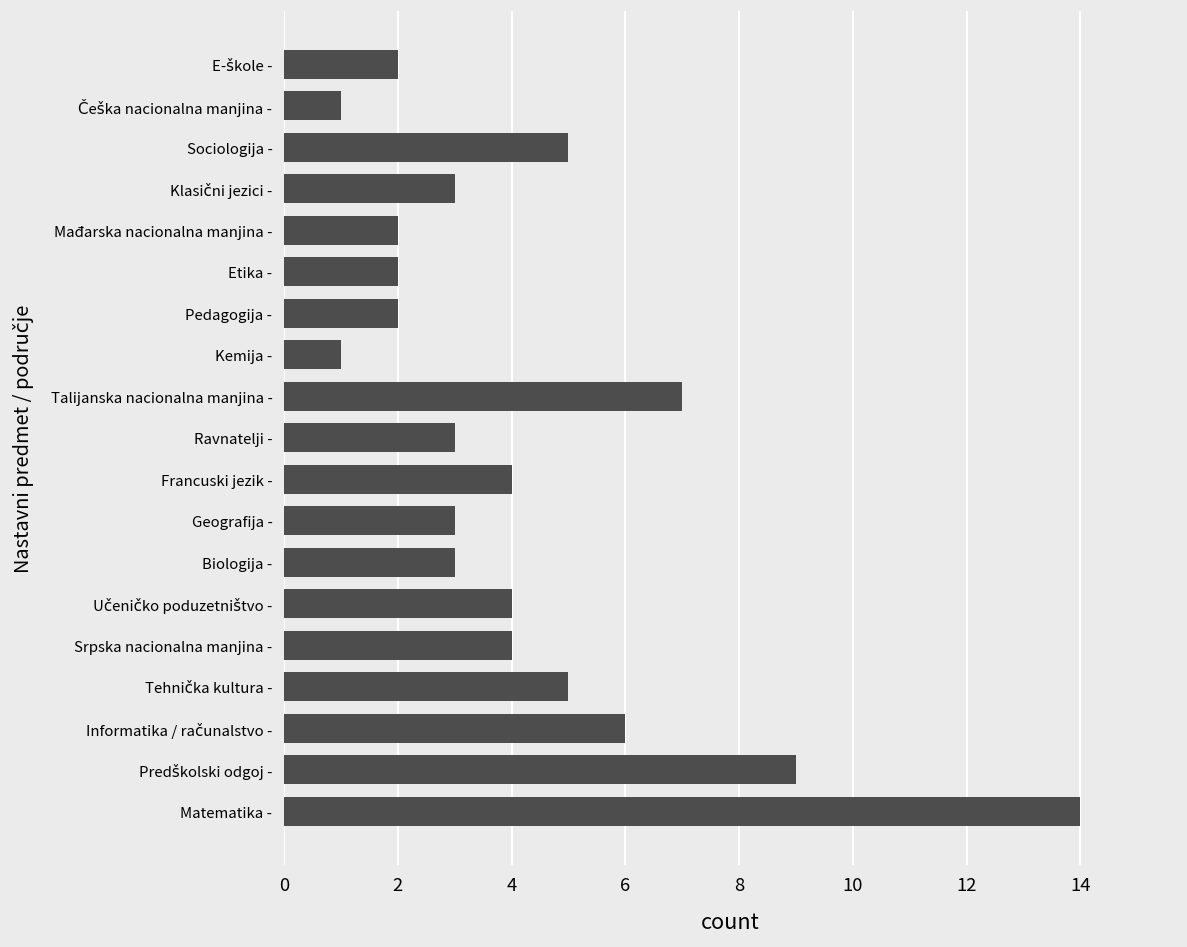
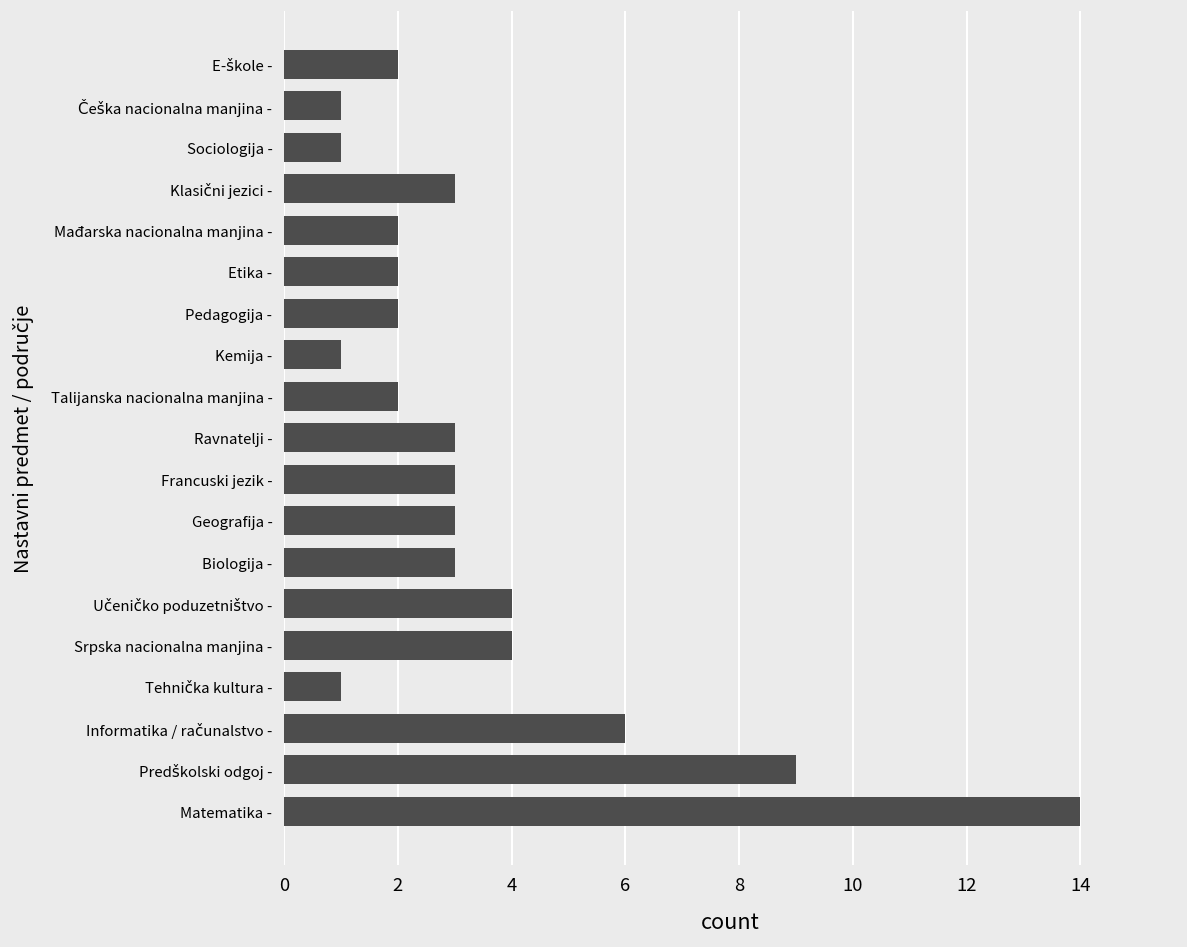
Sociologija -: 5 -> 1
Talijanska nacionalna manjina -: 7 -> 2
Francuski jezik -: 4 -> 3
Tehnička kultura -: 5 -> 1
